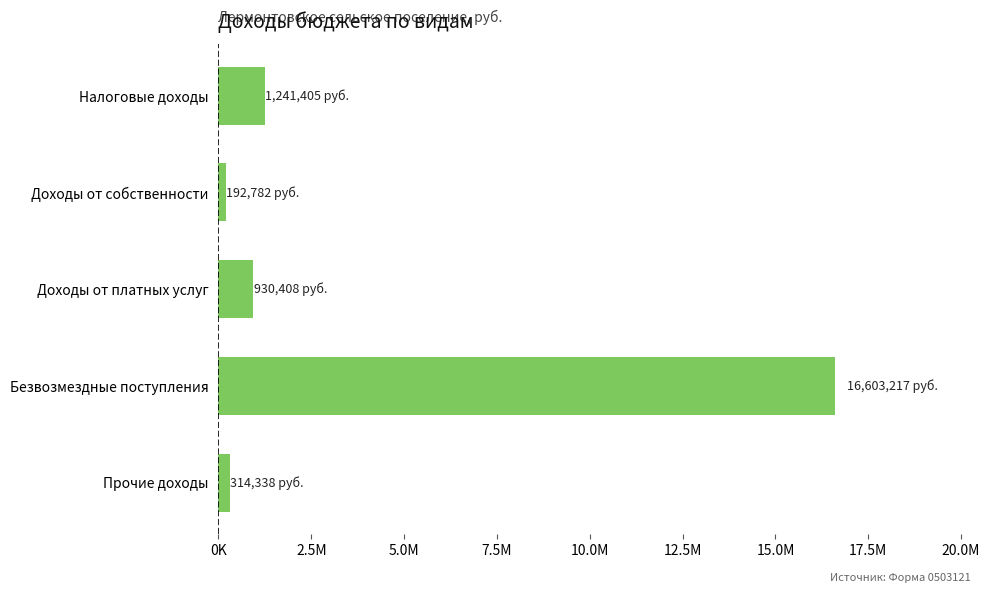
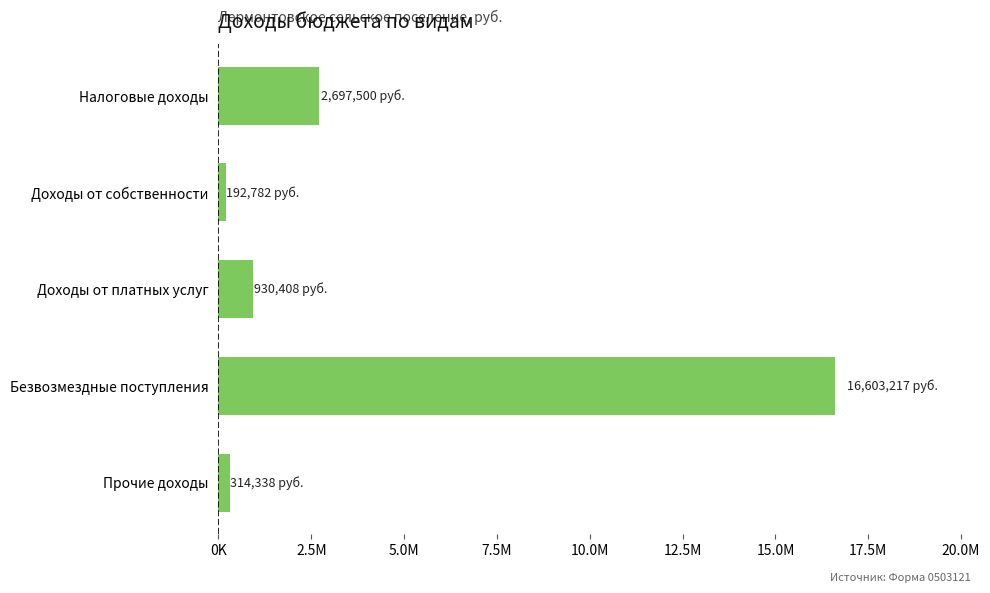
Налоговые доходы: 1,241,405 -> 2,697,500
